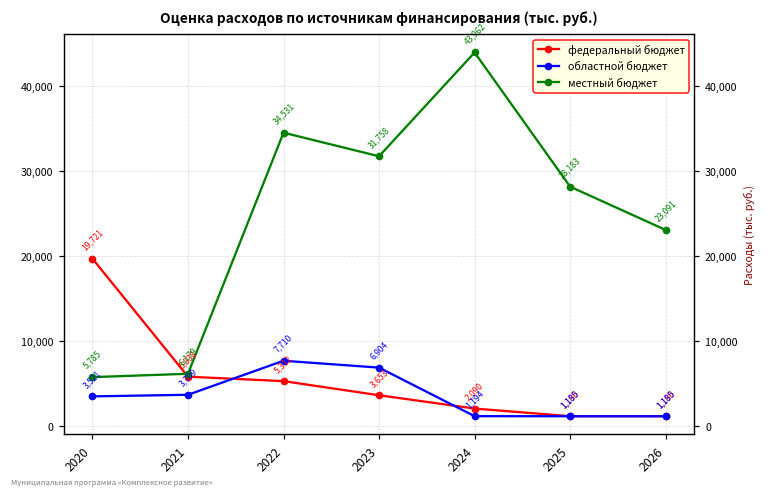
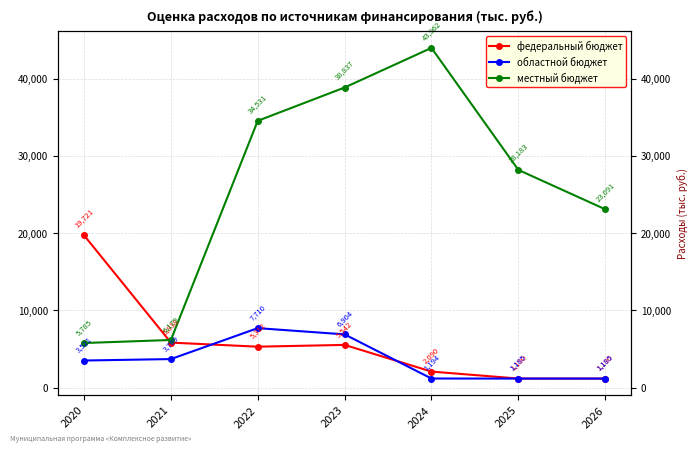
федеральный бюджет, 2023: 3,653 -> 5,542
местный бюджет, 2023: 31,758 -> 38,837
